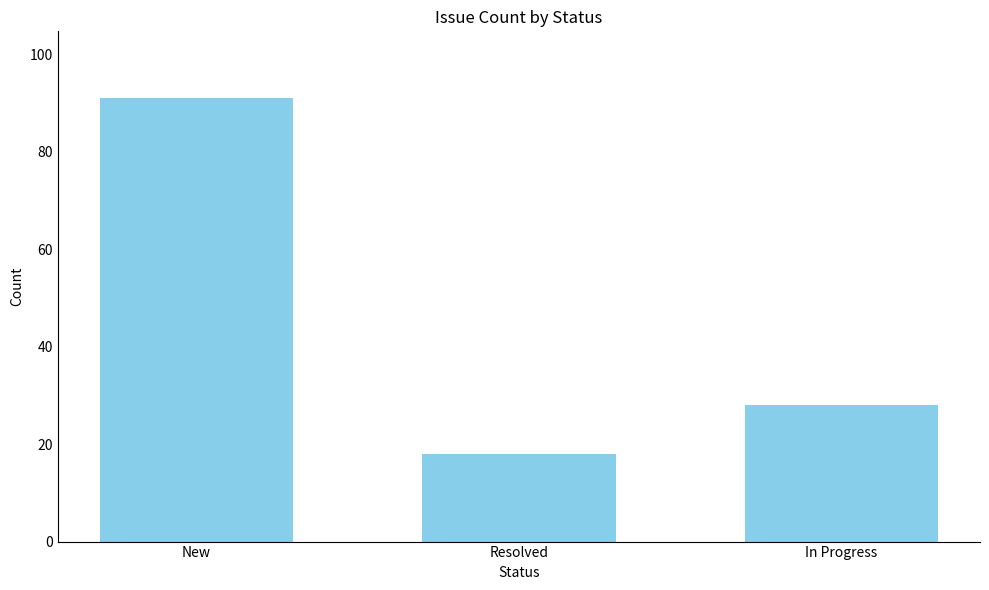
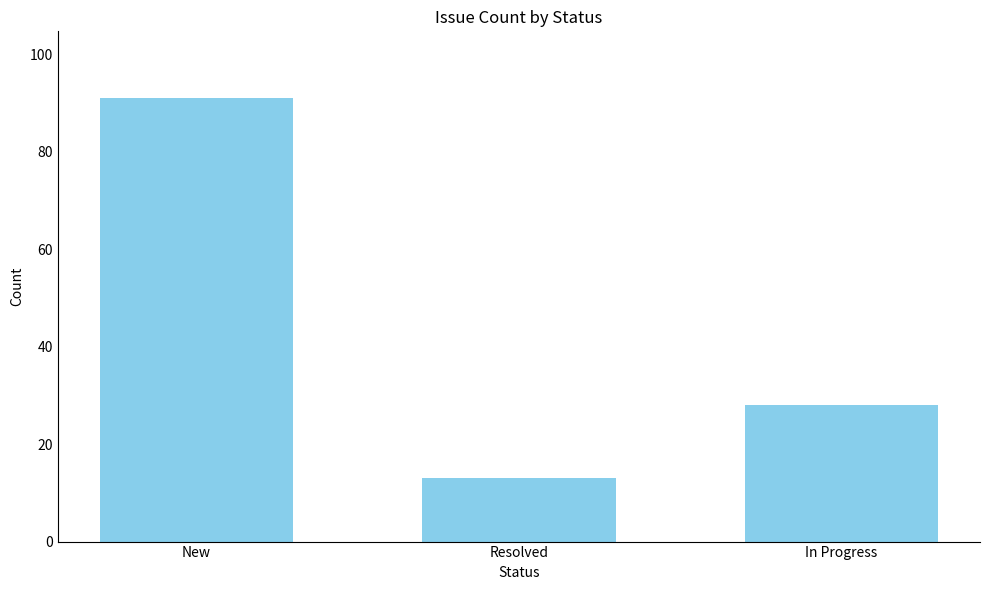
Resolved: 18 -> 13
